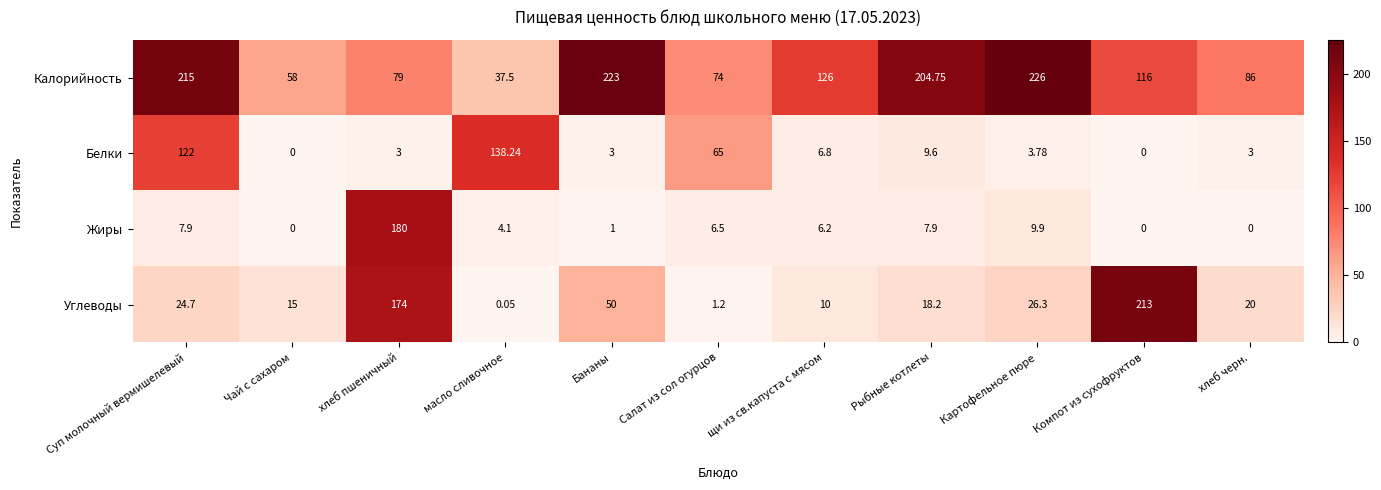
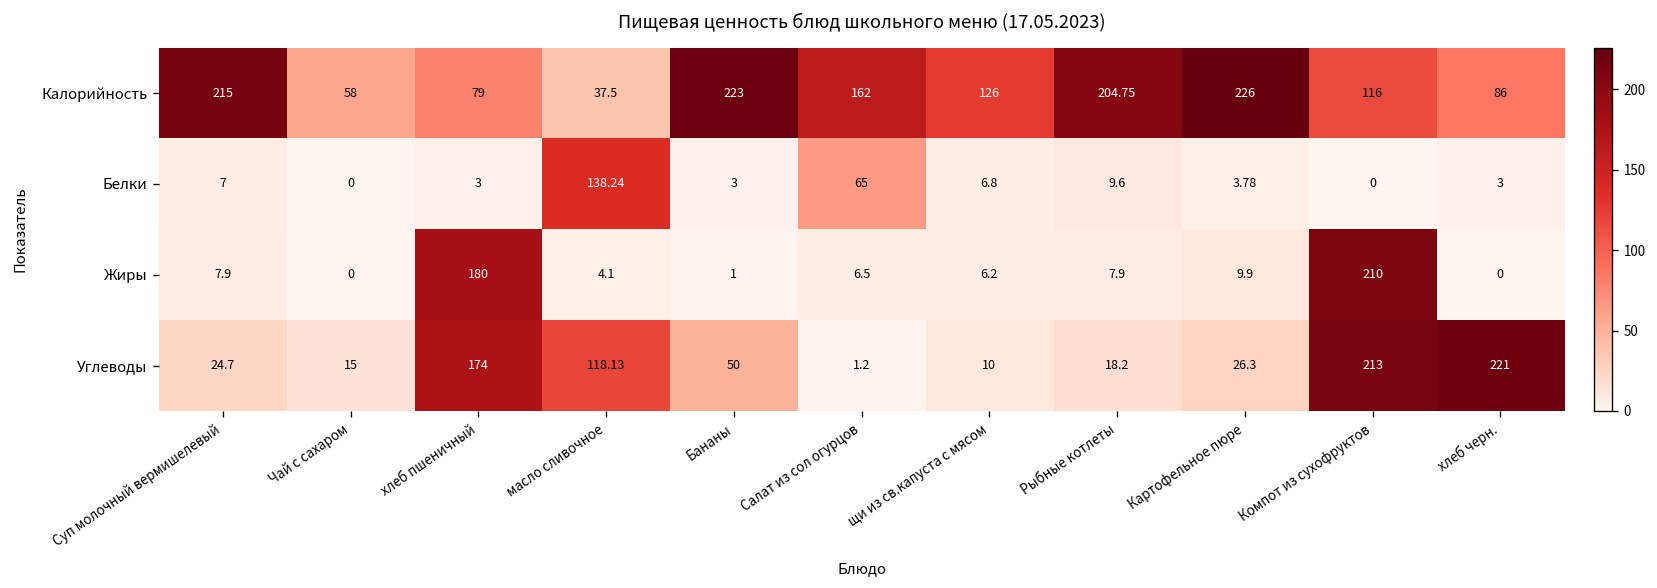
Калорийность, Салат из сол огурцов: 74 -> 162
Белки, Суп молочный вермишелевый: 122 -> 7
Жиры, Компот из сухофруктов: 0 -> 210
Углеводы, масло сливочное: 0.05 -> 118.13
Углеводы, хлеб черн.: 20 -> 221
